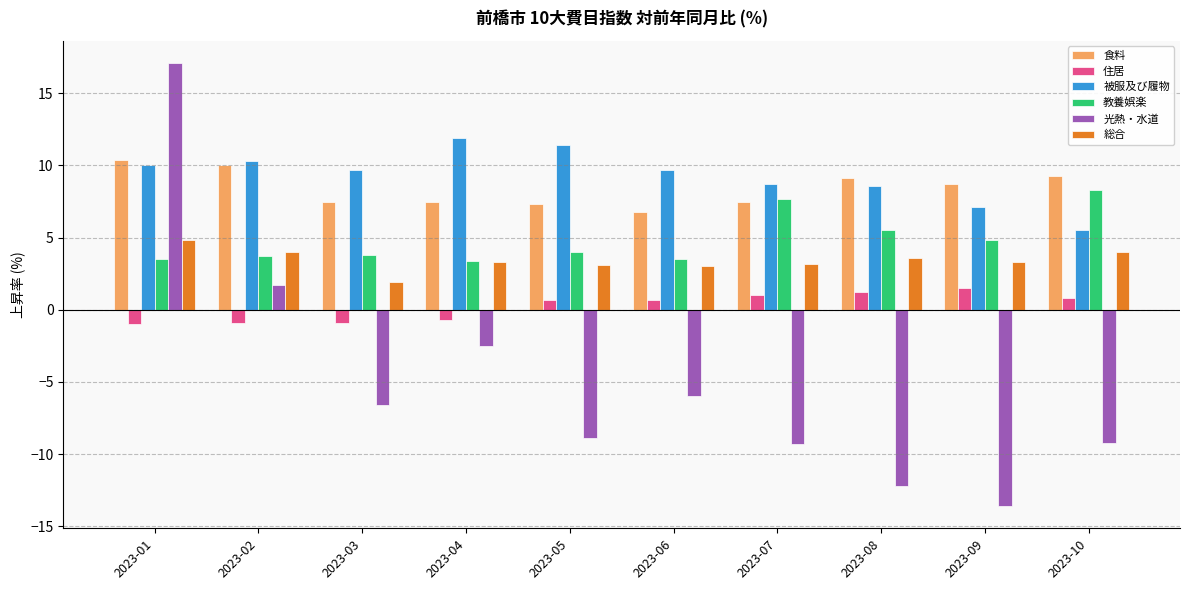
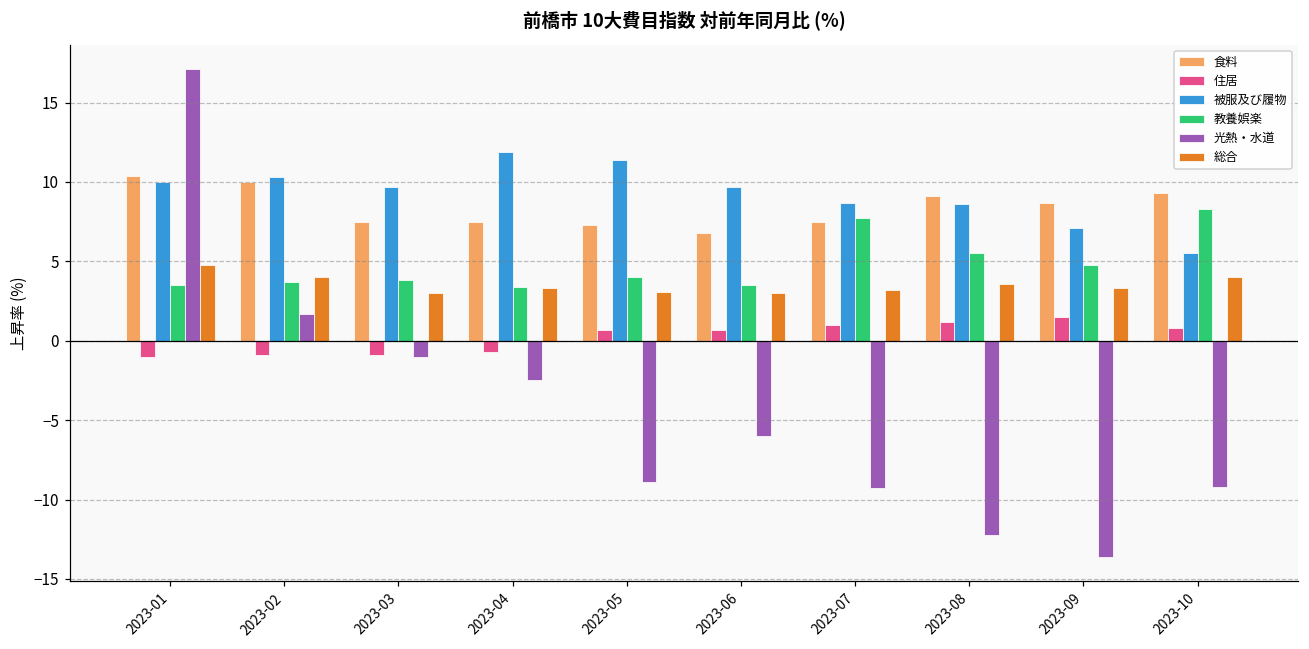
光熱・水道, 2023-03: -6.6 -> -1.0
総合, 2023-03: 1.9 -> 3.0
